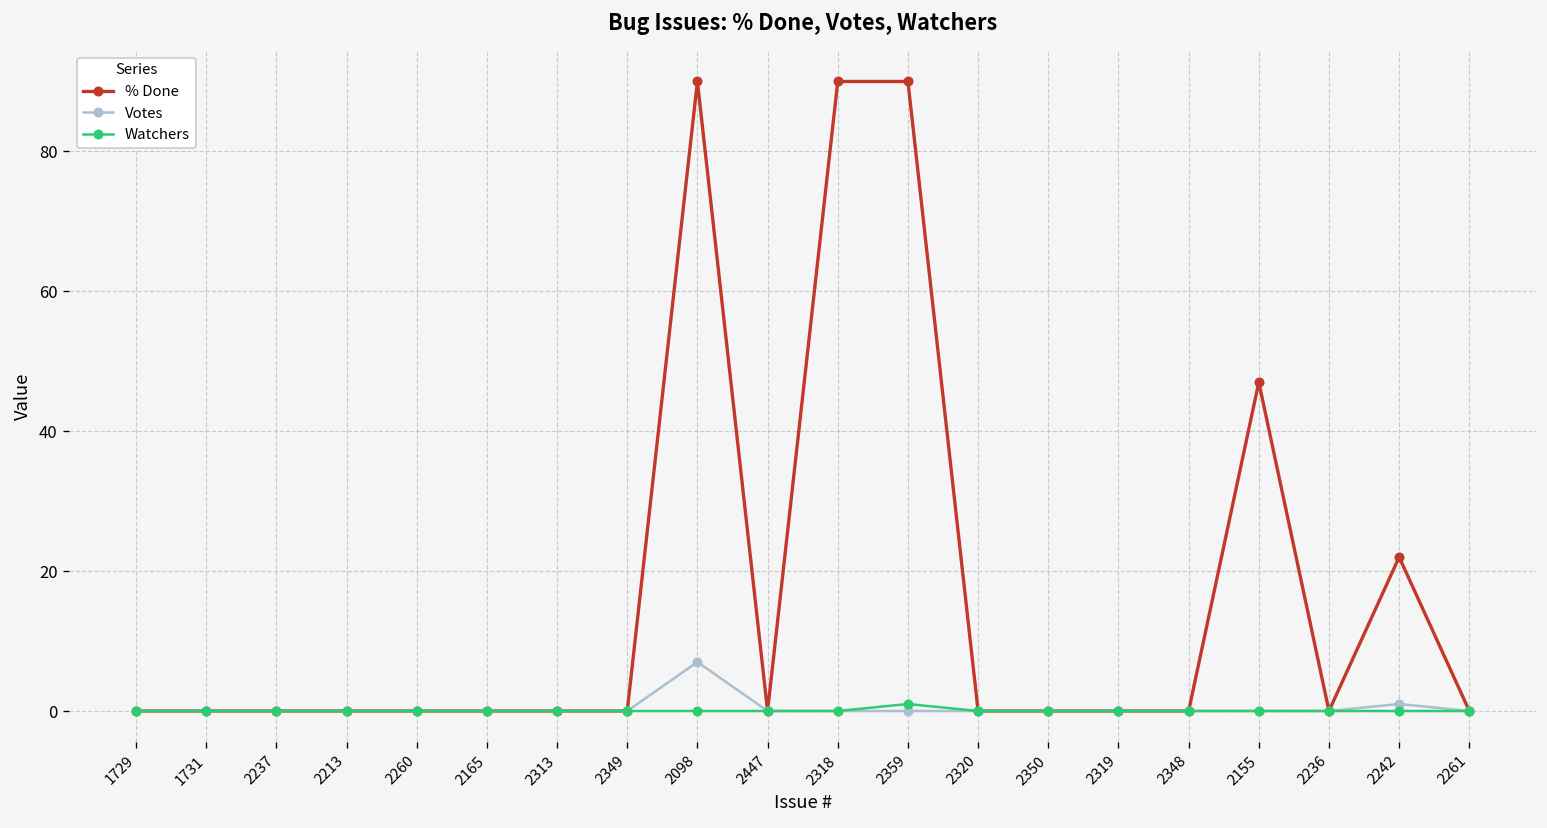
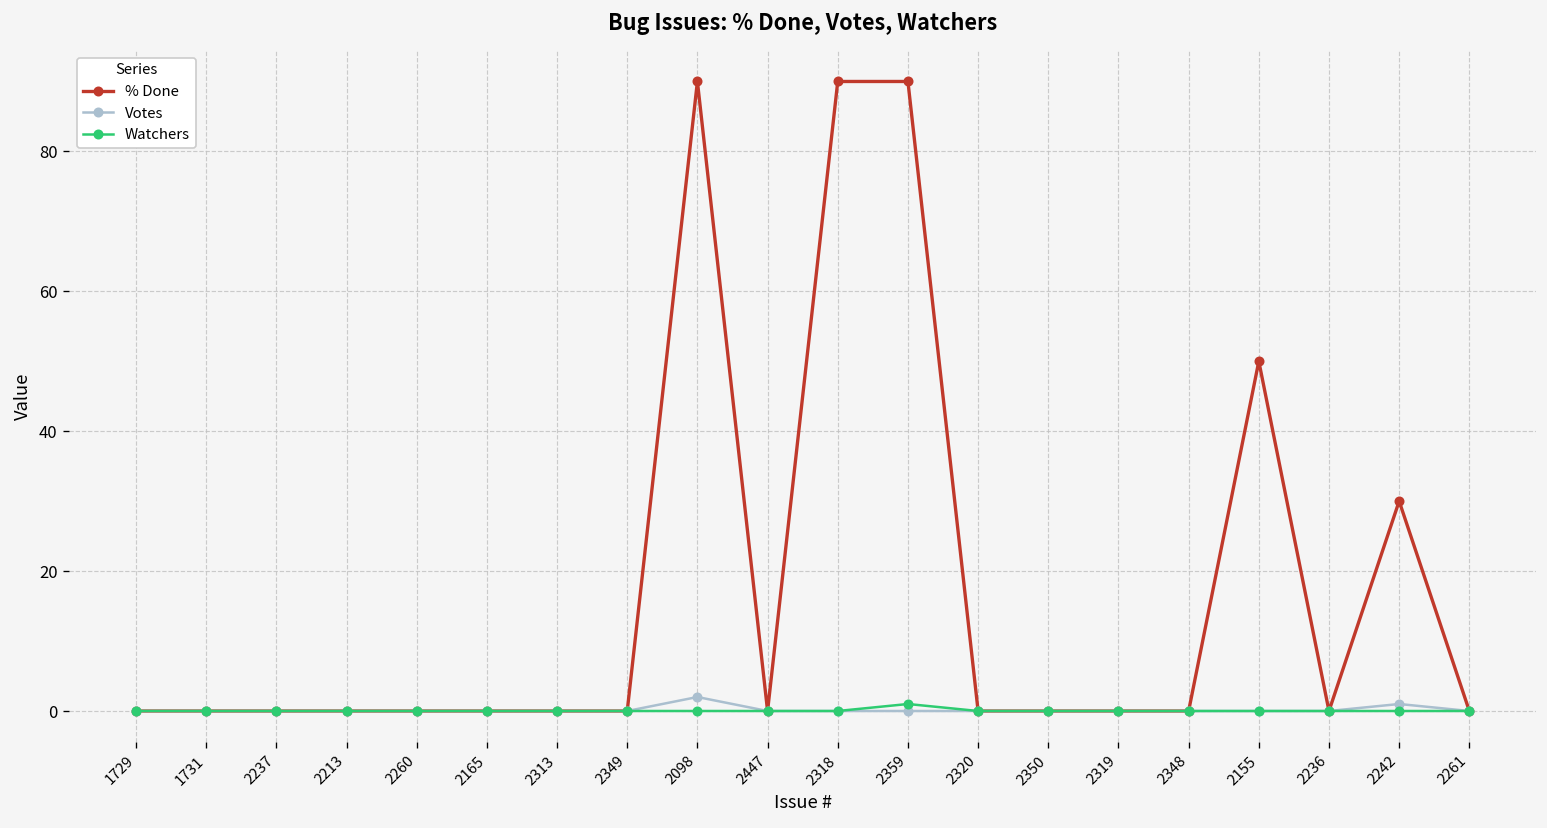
Votes, 2098: 7 -> 2
% Done, 2155: 47 -> 50
% Done, 2242: 22 -> 30
